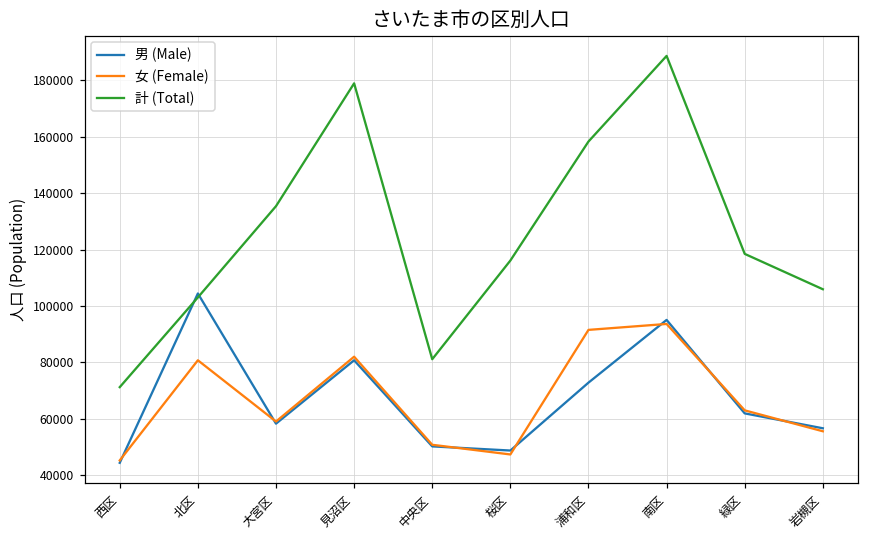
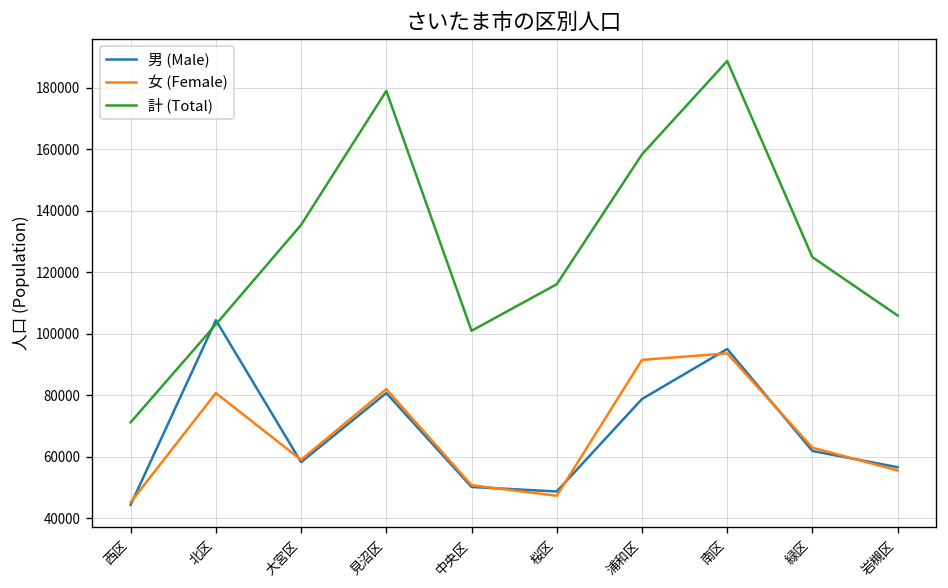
計 (Total), 中央区: 81000 -> 101000
男 (Male), 浦和区: 73000 -> 79000
計 (Total), 緑区: 118000 -> 125000
